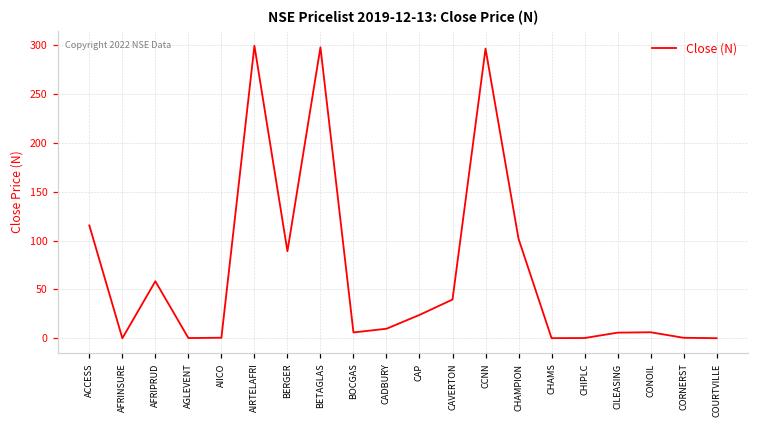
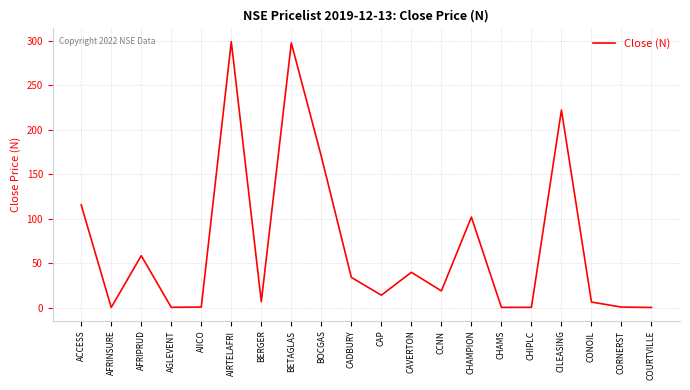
BERGER: 90 -> 10
BOCGAS: 10 -> 170
CADBURY: 10 -> 30
CAP: 20 -> 10
CCNN: 300 -> 20
CILEASING: 10 -> 220
